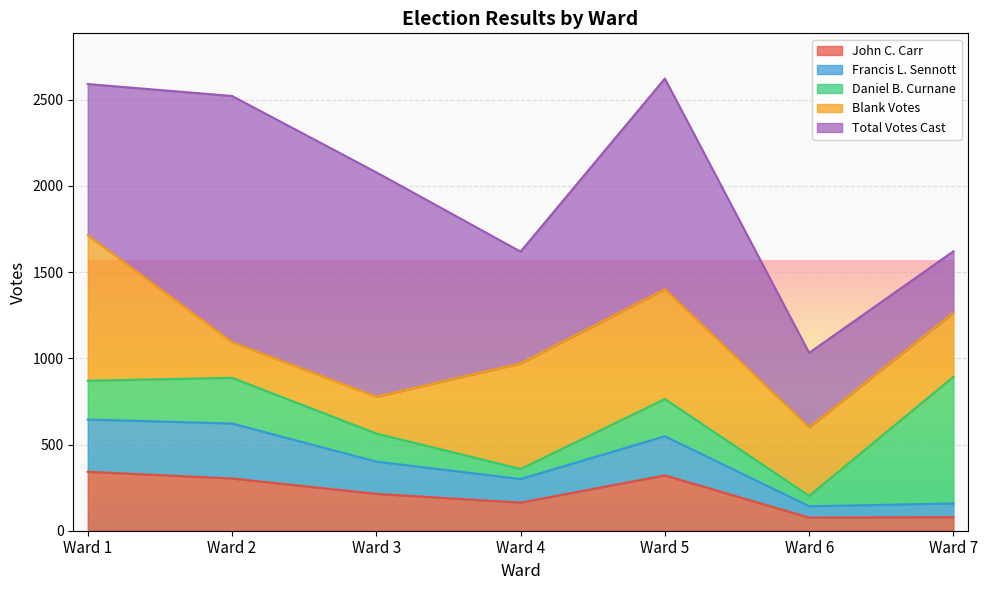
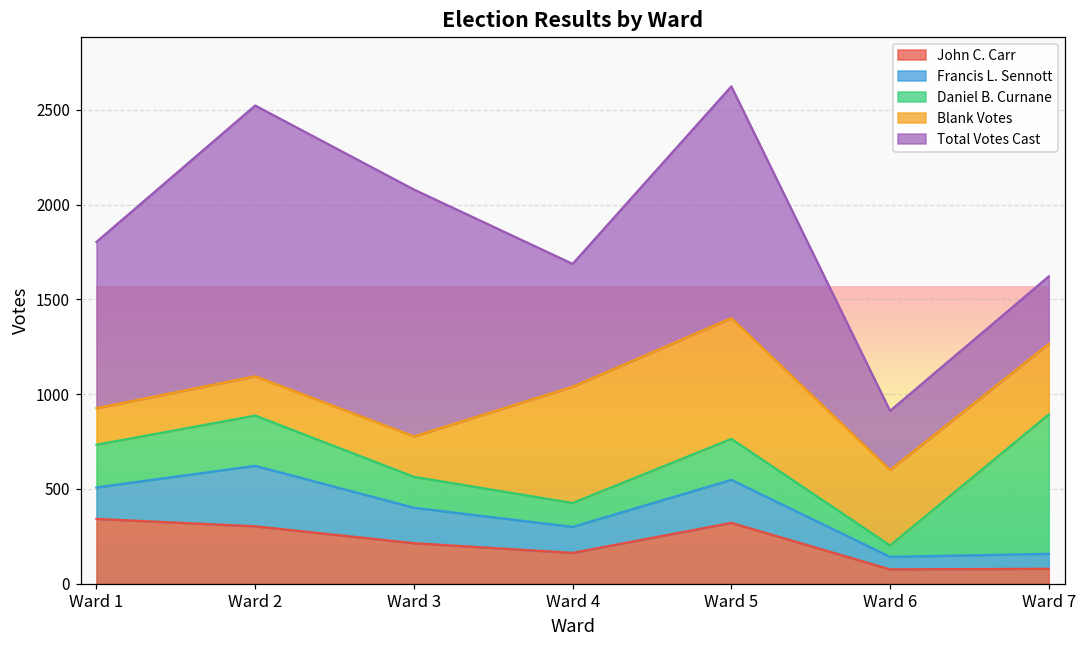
Francis L. Sennott, Ward 1: 300 -> 170
Blank Votes, Ward 1: 840 -> 190
Daniel B. Curnane, Ward 4: 60 -> 130
Total Votes Cast, Ward 6: 430 -> 310
